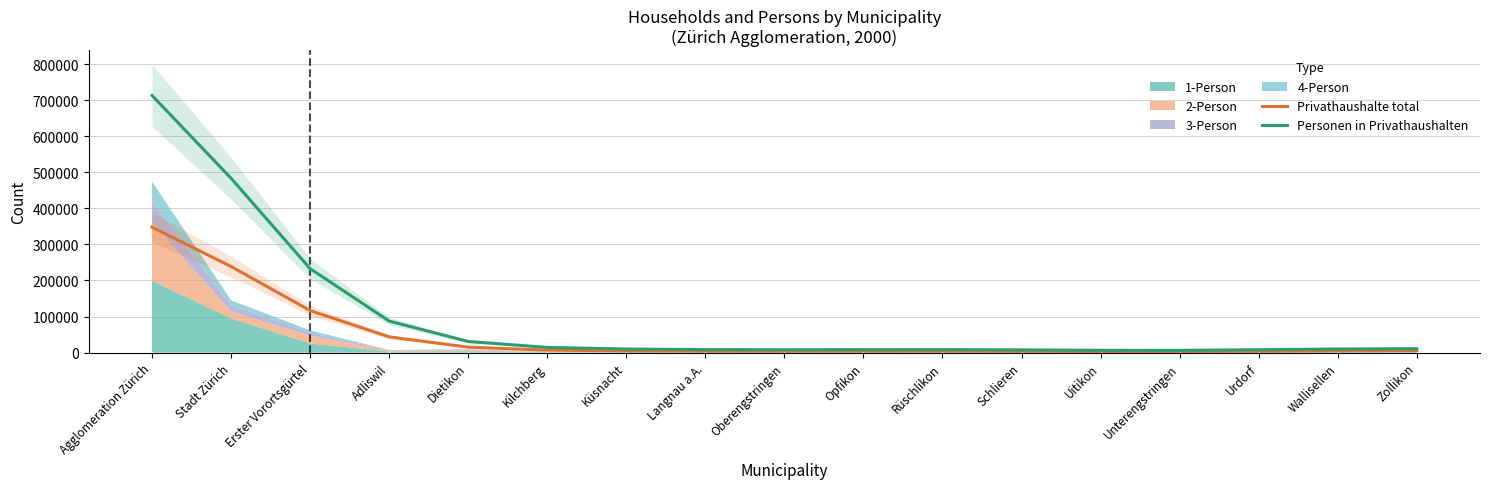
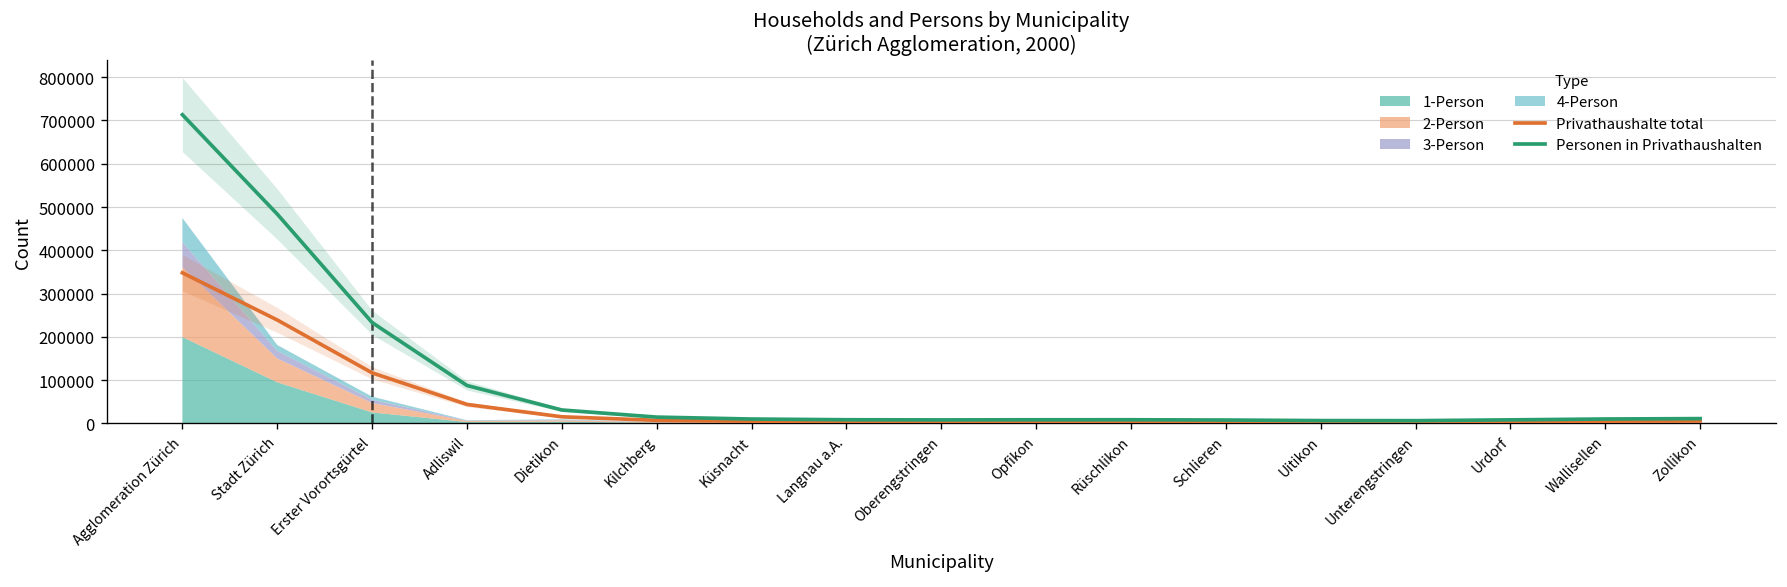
2-Person, Stadt Zürich: 20000 -> 60000
